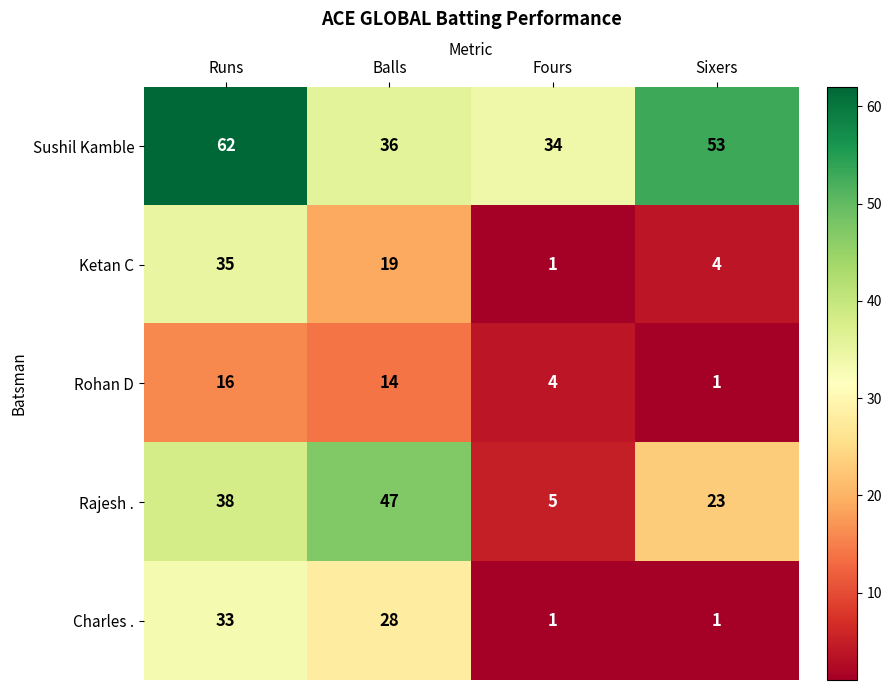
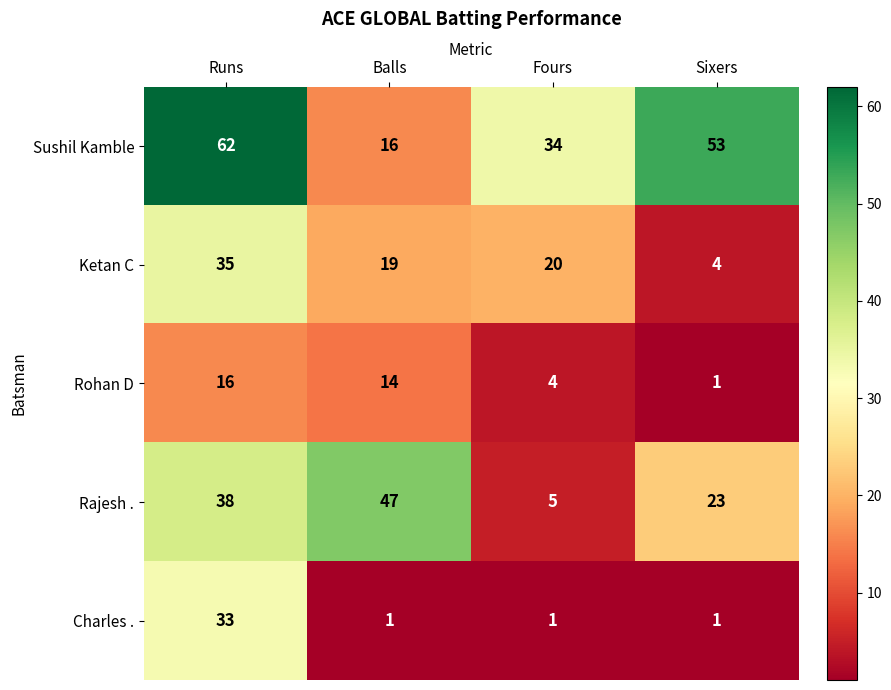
Sushil Kamble, Balls: 36 -> 16
Ketan C, Fours: 1 -> 20
Charles ., Balls: 28 -> 1
